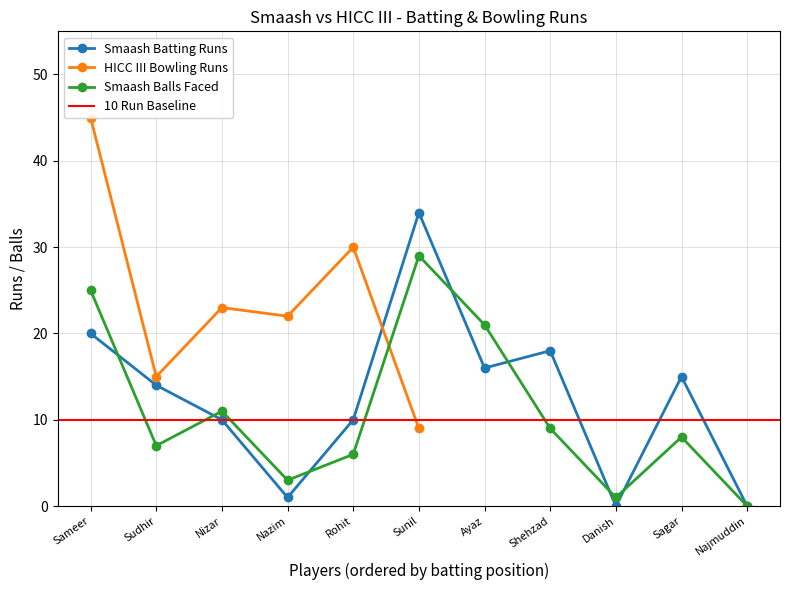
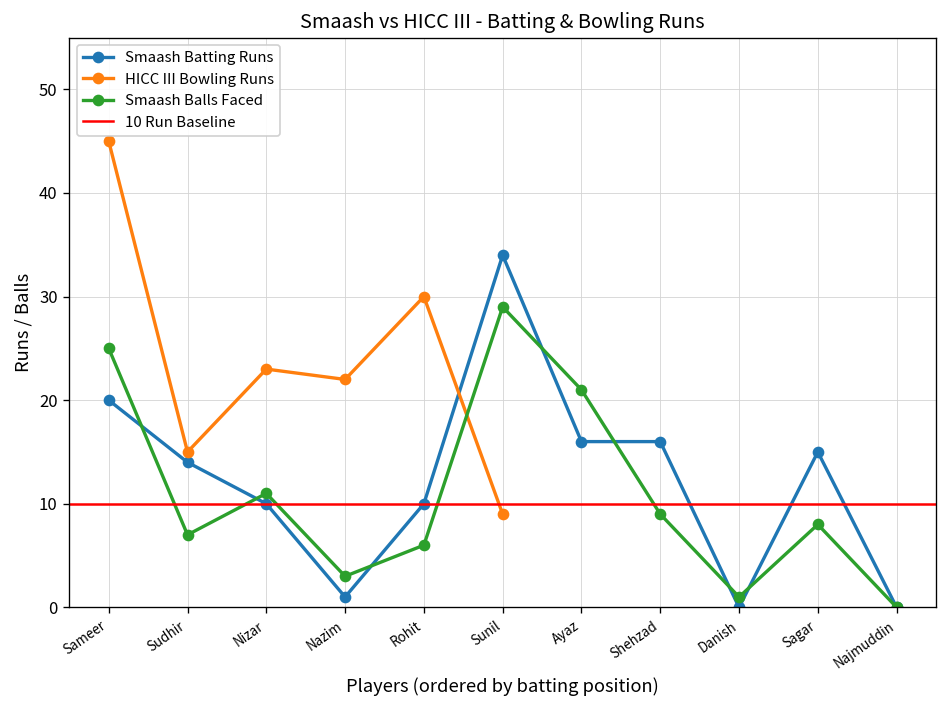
Smaash Batting Runs, Shehzad: 18 -> 16
